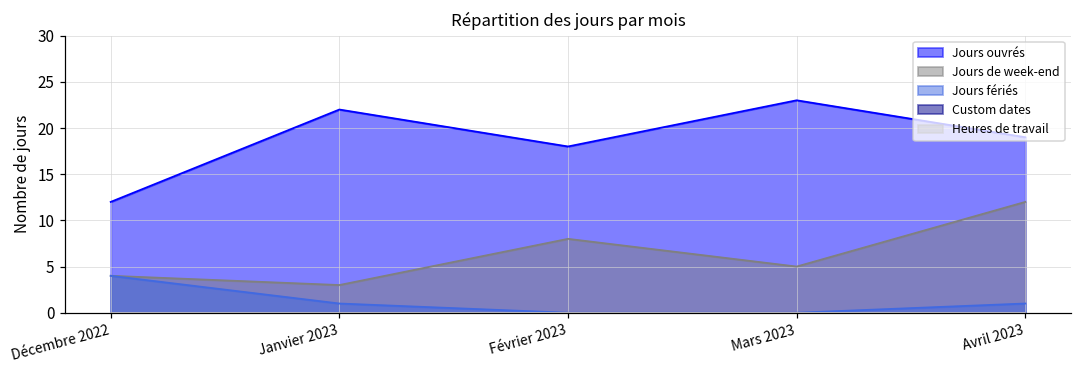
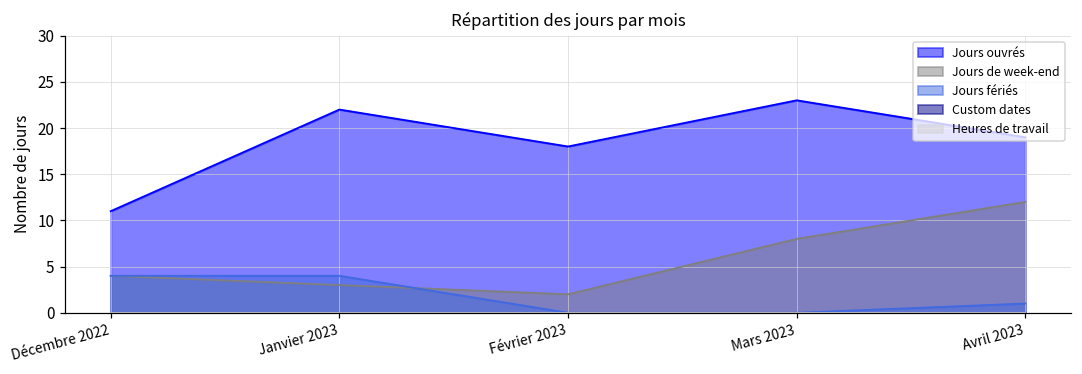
Jours ouvrés, Décembre 2022: 12 -> 11
Jours fériés, Janvier 2023: 1 -> 4
Jours de week-end, Février 2023: 8 -> 2
Jours de week-end, Mars 2023: 5 -> 8
